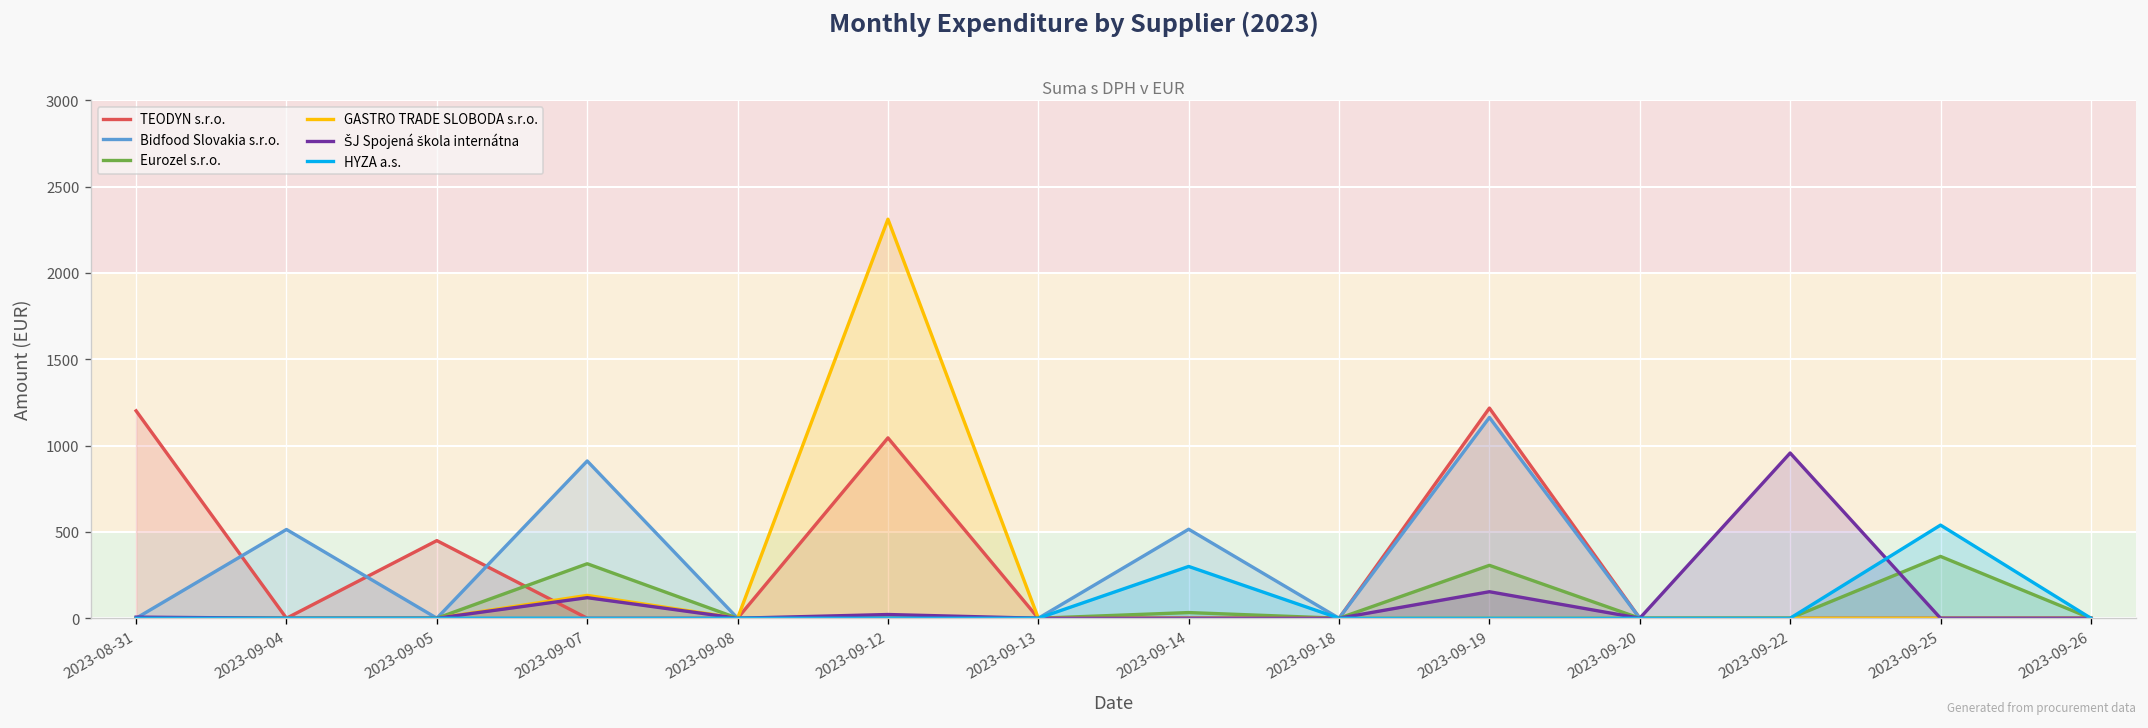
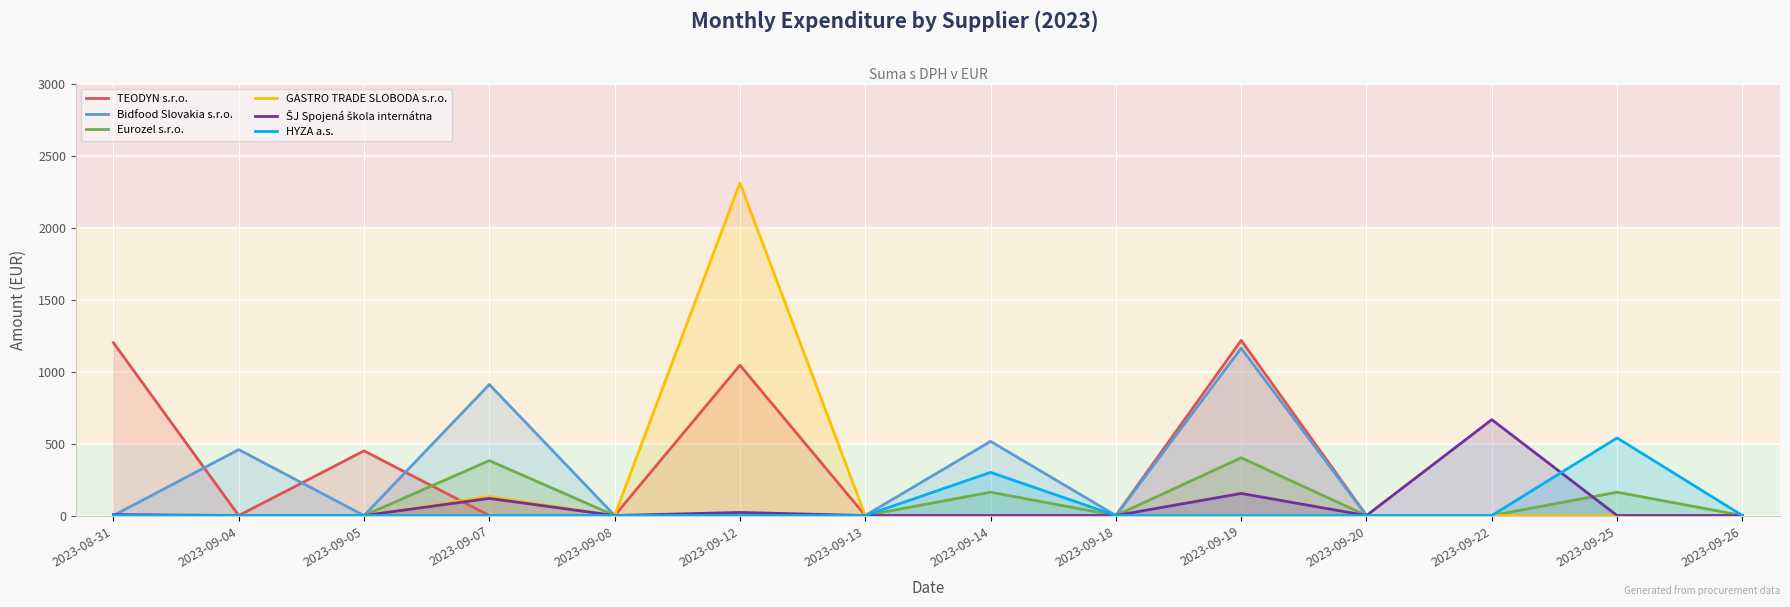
Bidfood Slovakia s.r.o., 2023-09-04: 510 -> 460
Eurozel s.r.o., 2023-09-07: 320 -> 380
Eurozel s.r.o., 2023-09-14: 30 -> 160
Eurozel s.r.o., 2023-09-19: 310 -> 400
ŠJ Spojená škola internátna, 2023-09-22: 960 -> 670
Eurozel s.r.o., 2023-09-25: 360 -> 160
